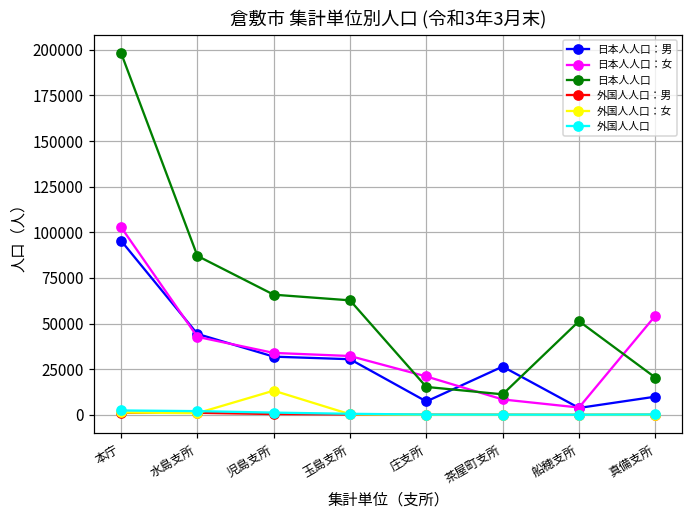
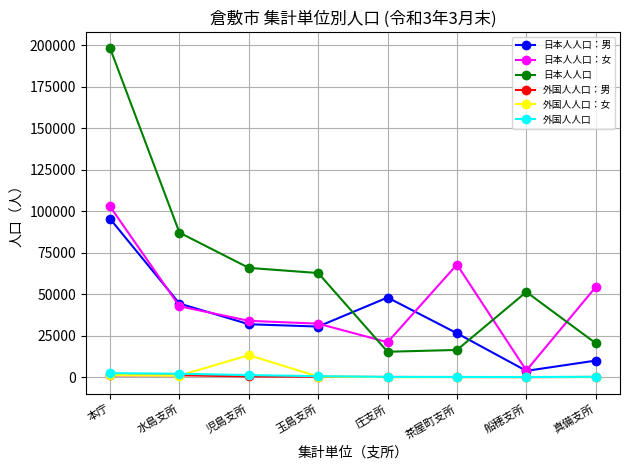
日本人人口：男, 庄支所: 7000 -> 48000
日本人人口：女, 茶屋町支所: 8000 -> 68000
日本人人口, 茶屋町支所: 11000 -> 16000
